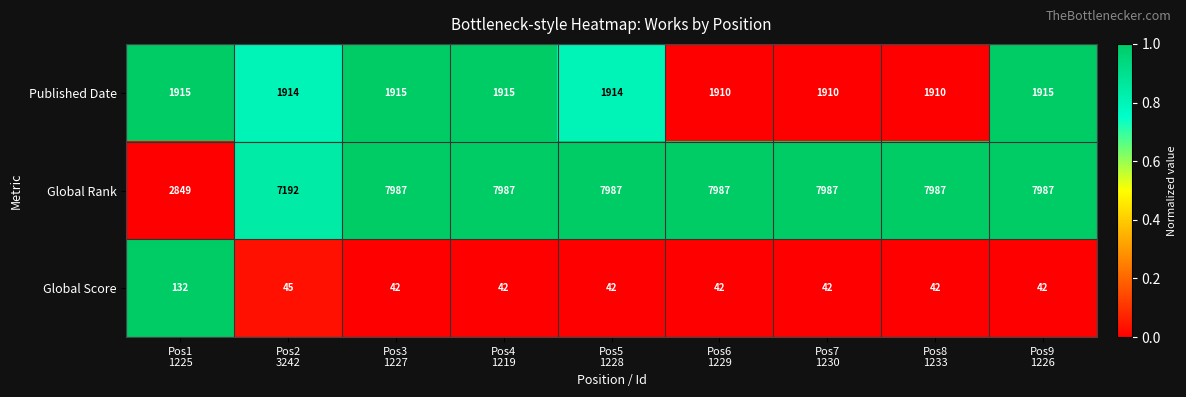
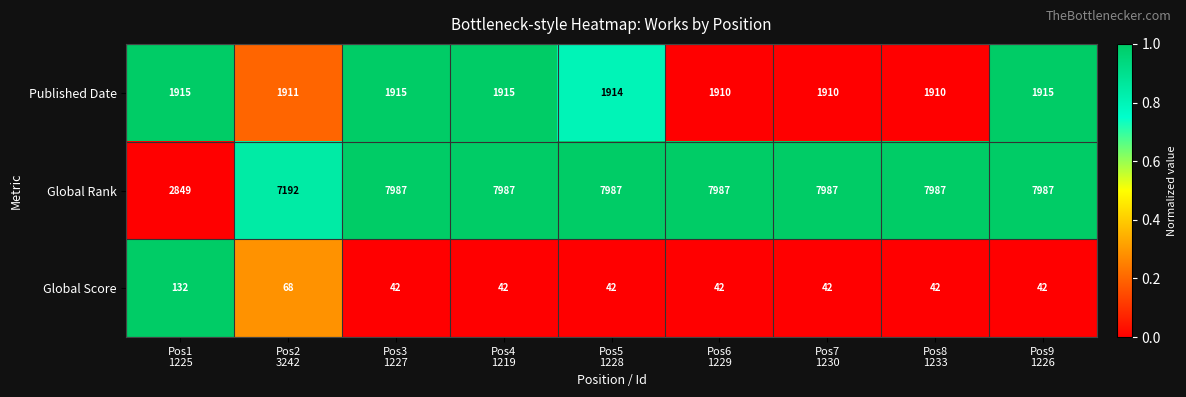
Published Date, Pos2 3242: 1914 -> 1911
Global Score, Pos2 3242: 45 -> 68
